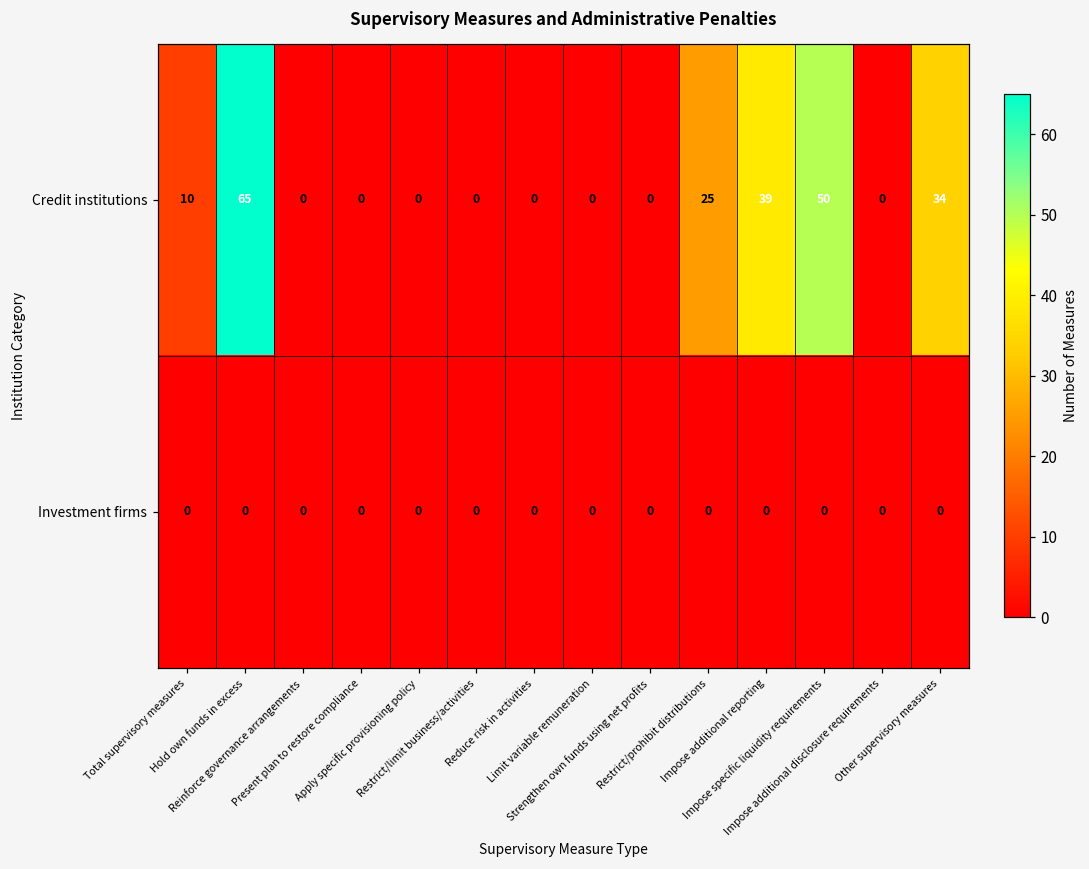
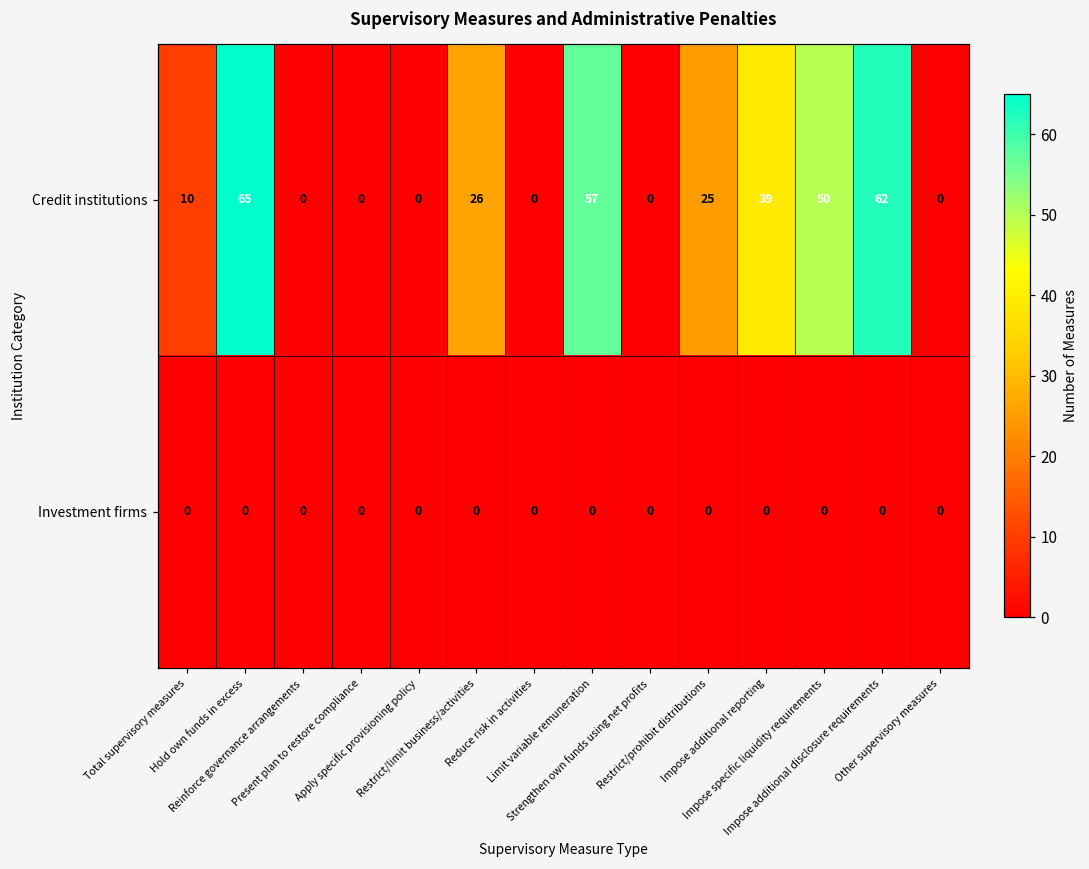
Credit institutions, Restrict/limit business/activities: 0 -> 26
Credit institutions, Limit variable remuneration: 0 -> 57
Credit institutions, Impose additional disclosure requirements: 0 -> 62
Credit institutions, Other supervisory measures: 34 -> 0
